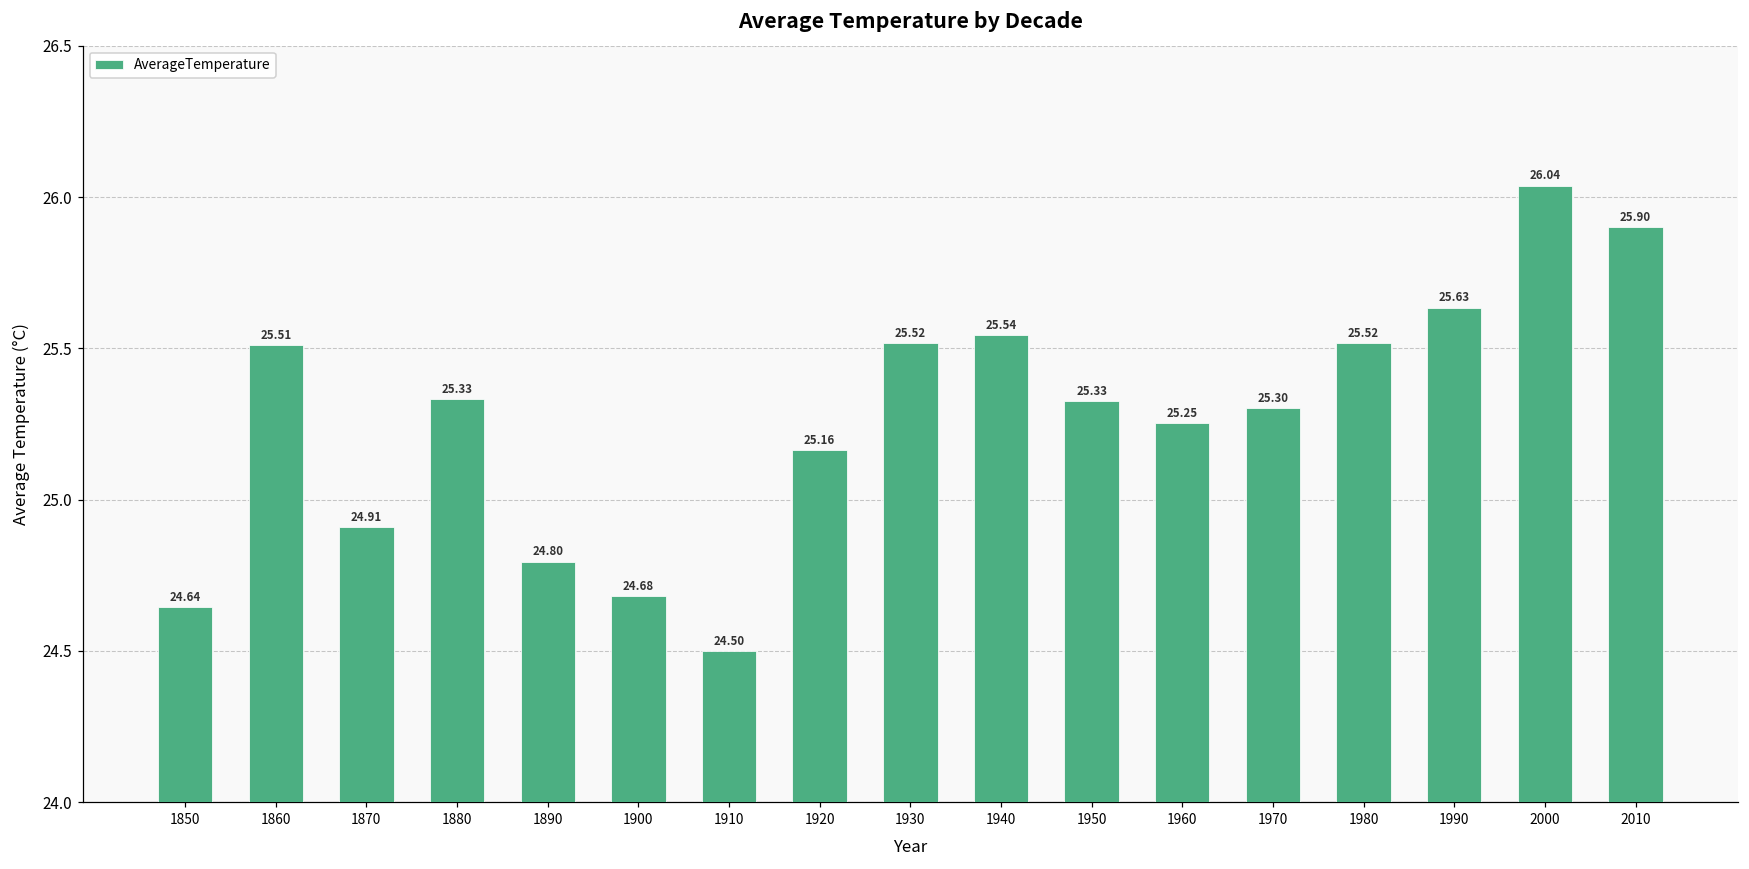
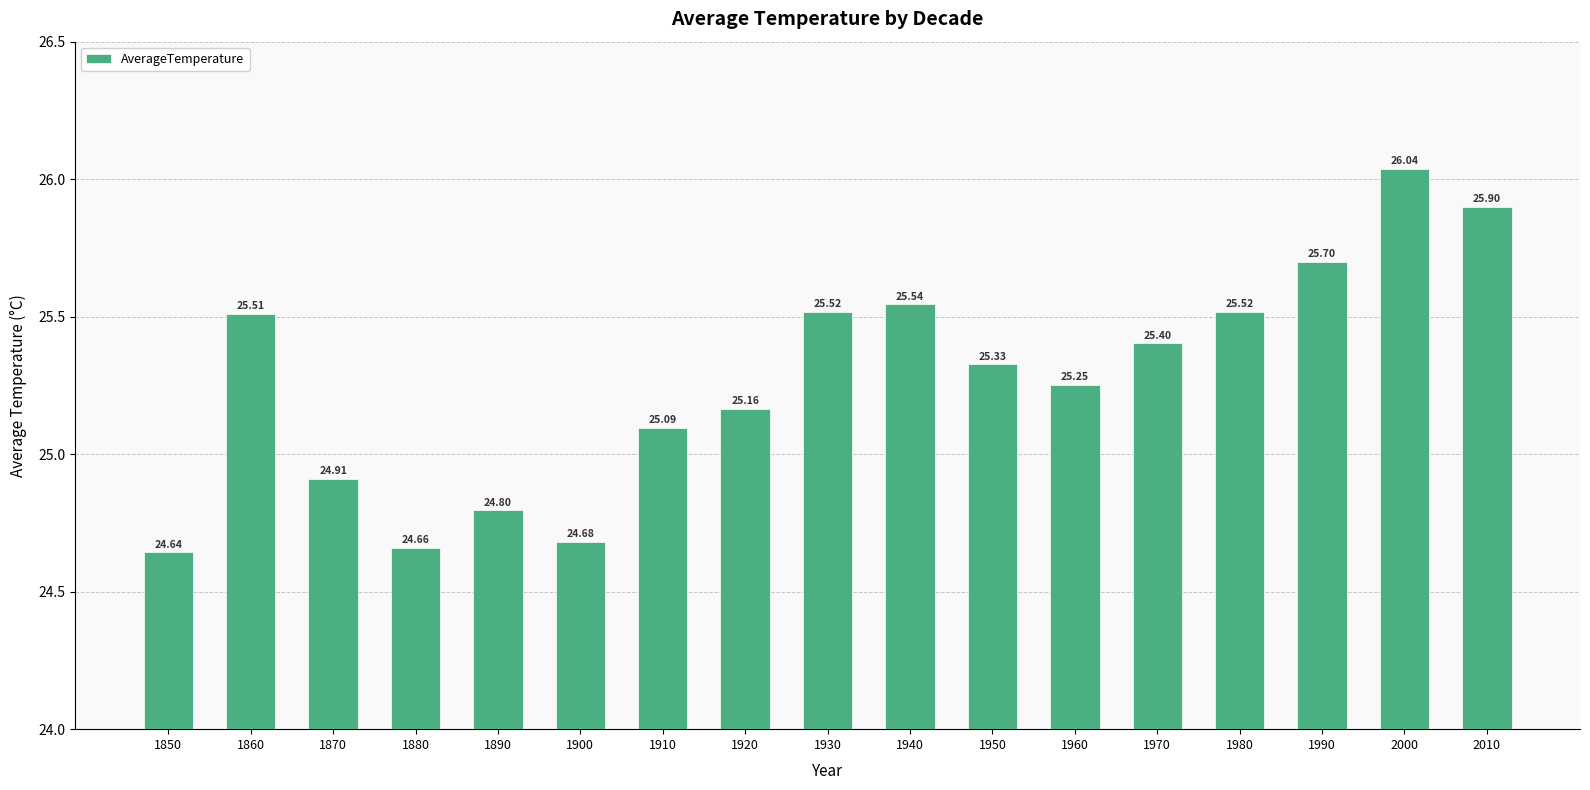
1880: 25.33 -> 24.66
1910: 24.50 -> 25.09
1970: 25.30 -> 25.40
1990: 25.63 -> 25.70
